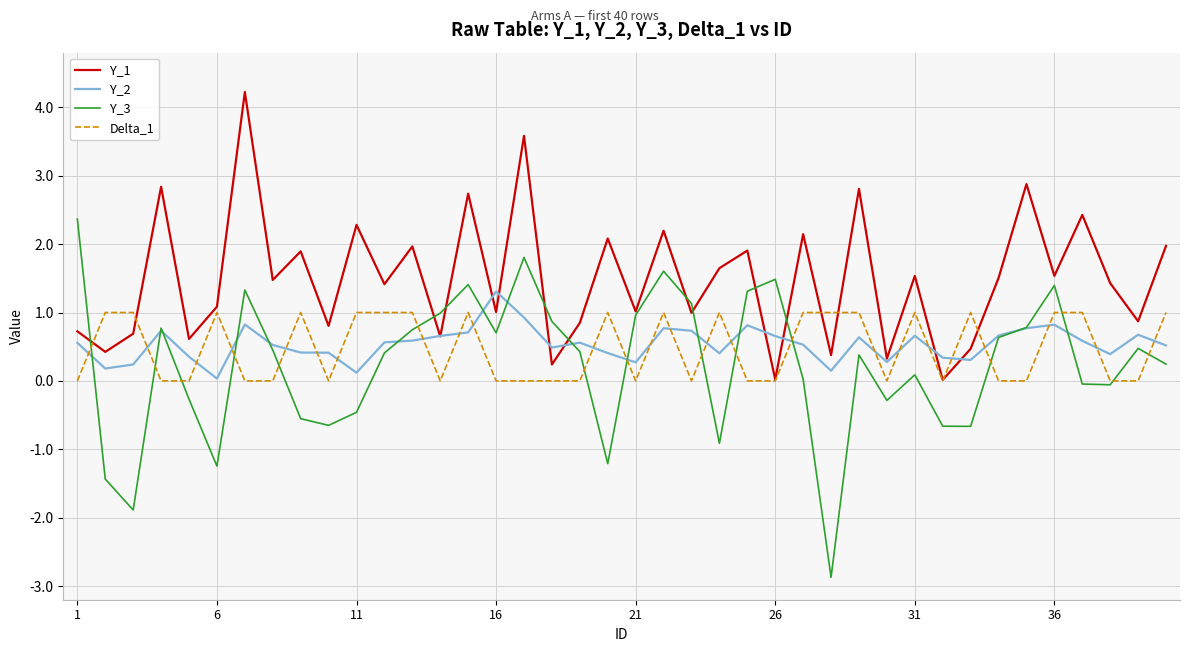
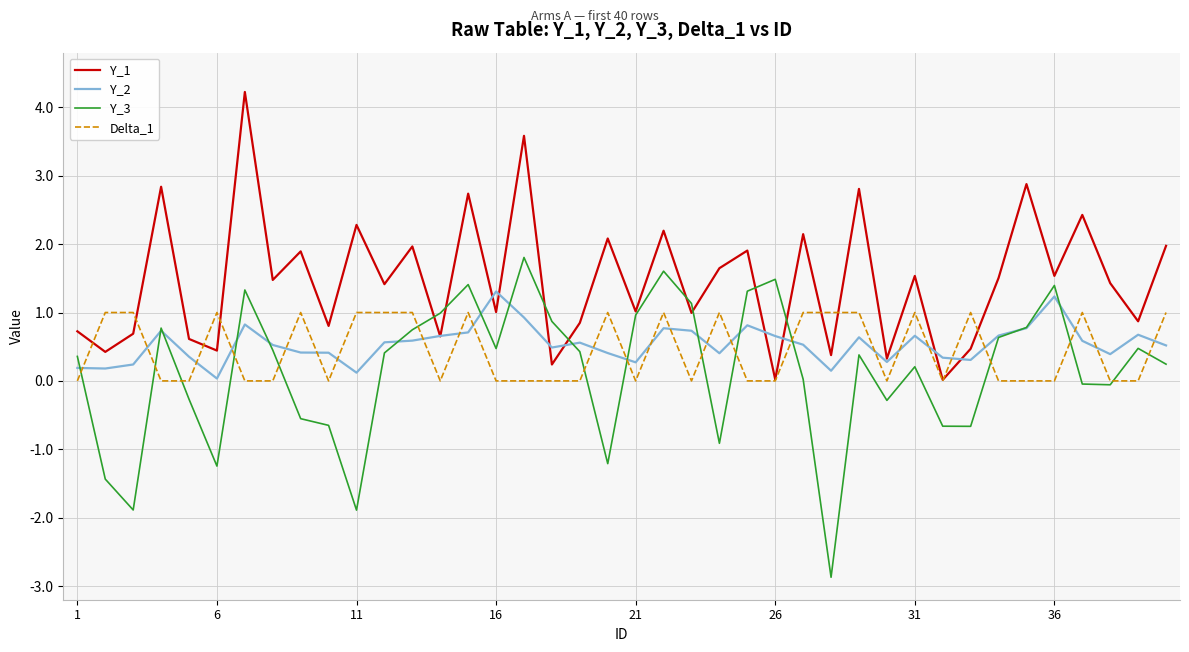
Y_2, 1: 0.6 -> 0.2
Y_3, 1: 2.4 -> 0.4
Y_1, 6: 1.1 -> 0.4
Y_3, 11: -0.5 -> -1.9
Y_3, 16: 0.7 -> 0.5
Y_3, 31: 0.1 -> 0.2
Y_2, 36: 0.8 -> 1.2
Delta_1, 36: 1 -> 0
